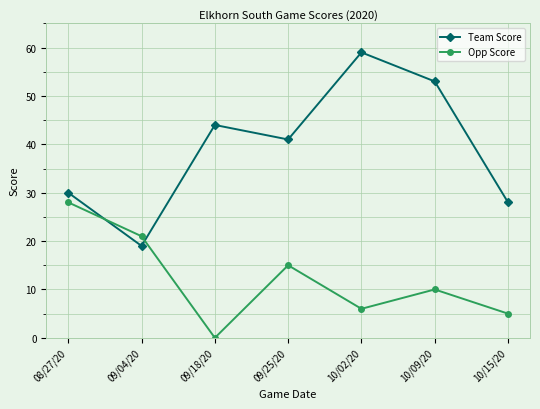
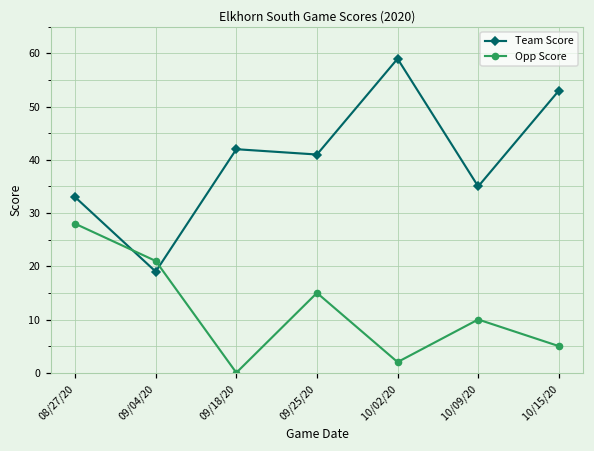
Team Score, 08/27/20: 30 -> 33
Team Score, 09/18/20: 44 -> 42
Opp Score, 10/02/20: 6 -> 2
Team Score, 10/09/20: 53 -> 35
Team Score, 10/15/20: 28 -> 53
